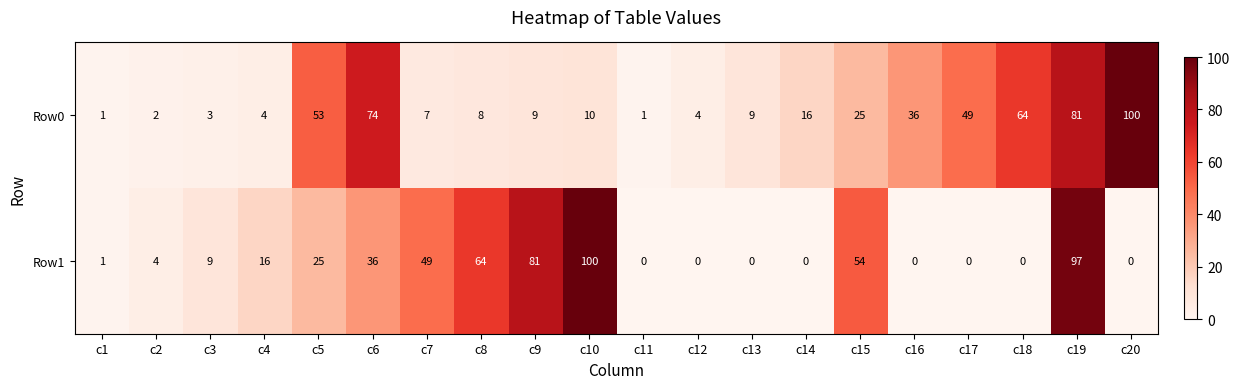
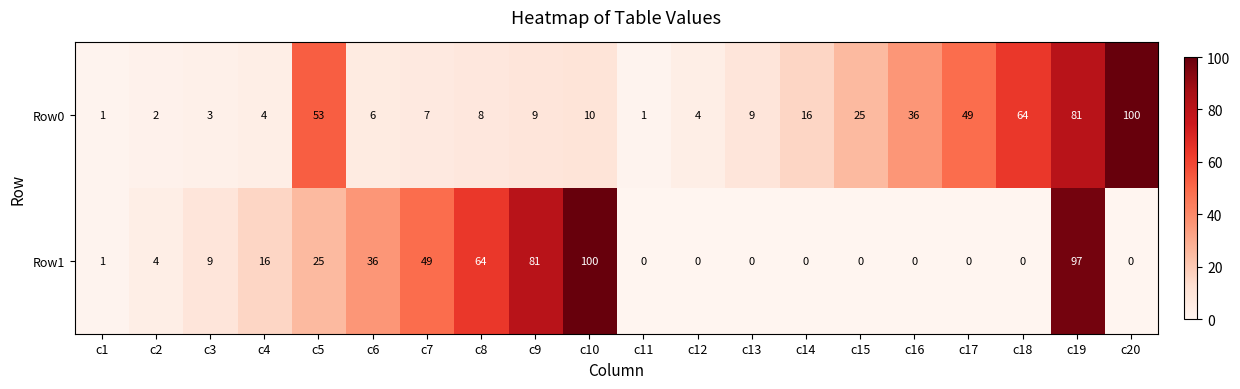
Row0, c6: 74 -> 6
Row1, c15: 54 -> 0
